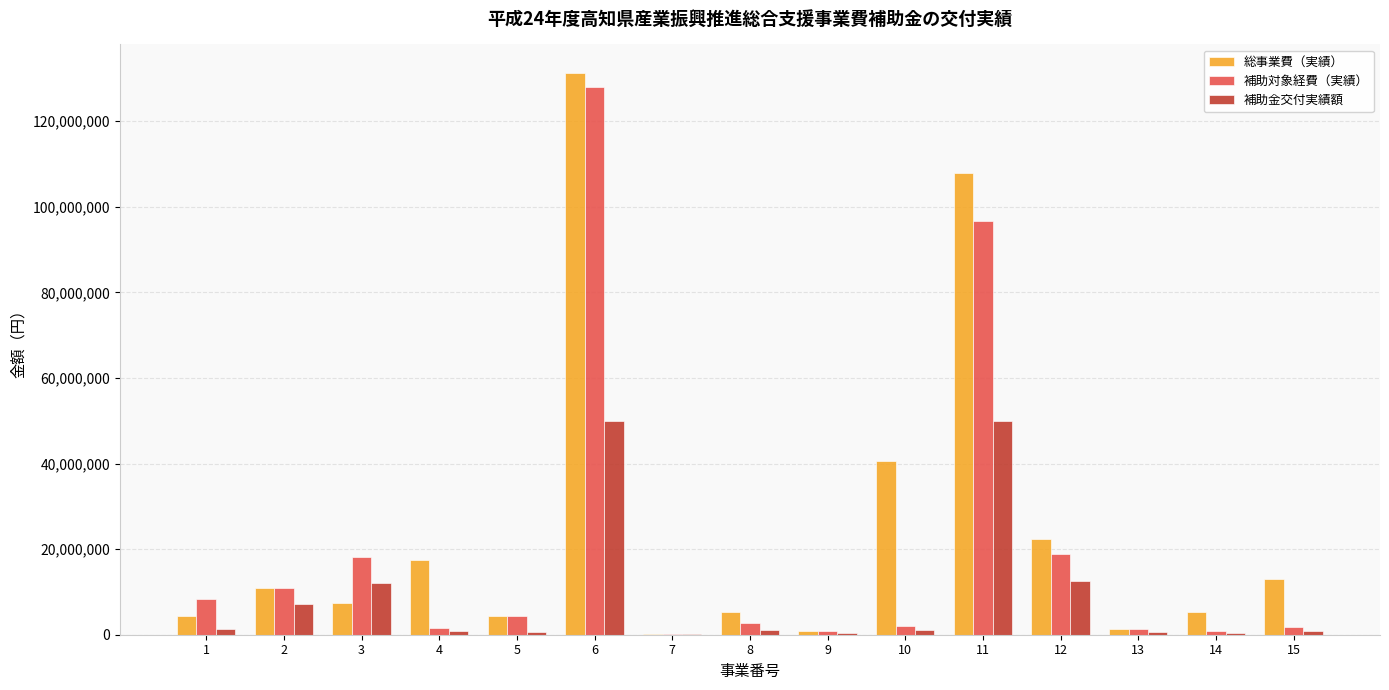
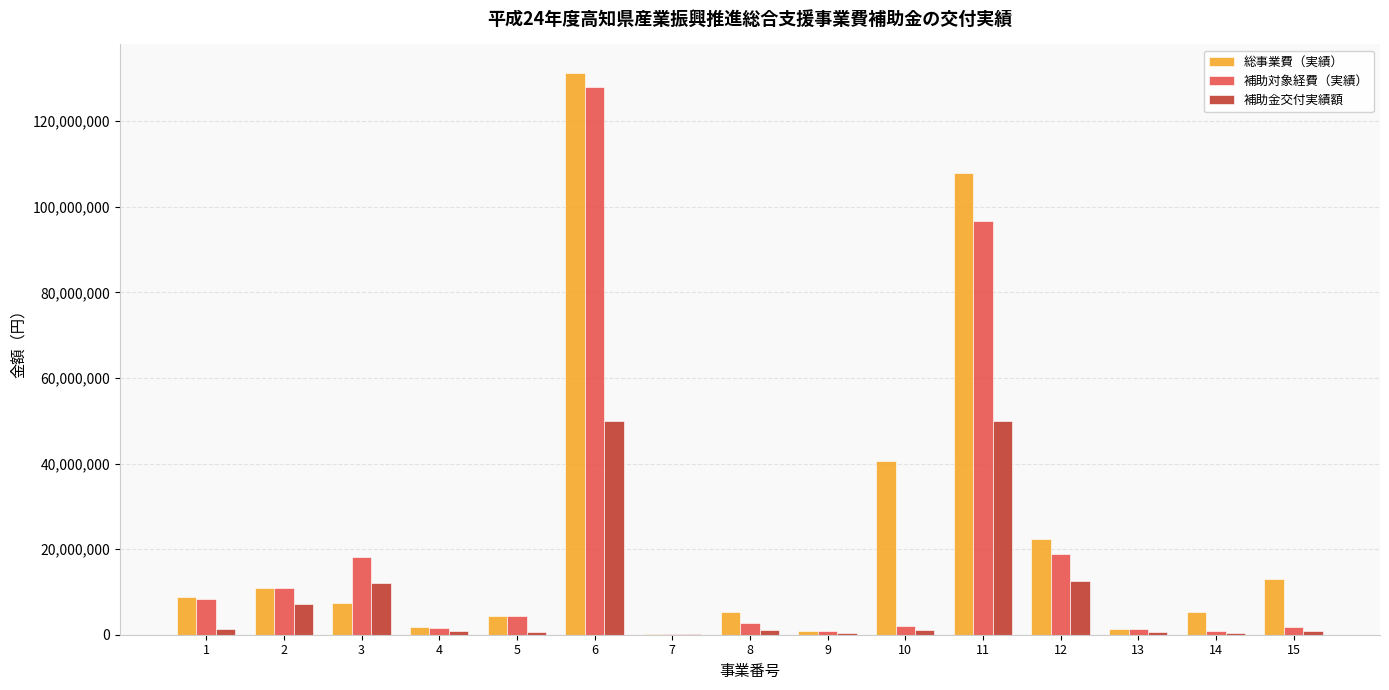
総事業費（実績）, 1: 4,000,000 -> 9,000,000
総事業費（実績）, 4: 17,000,000 -> 2,000,000
